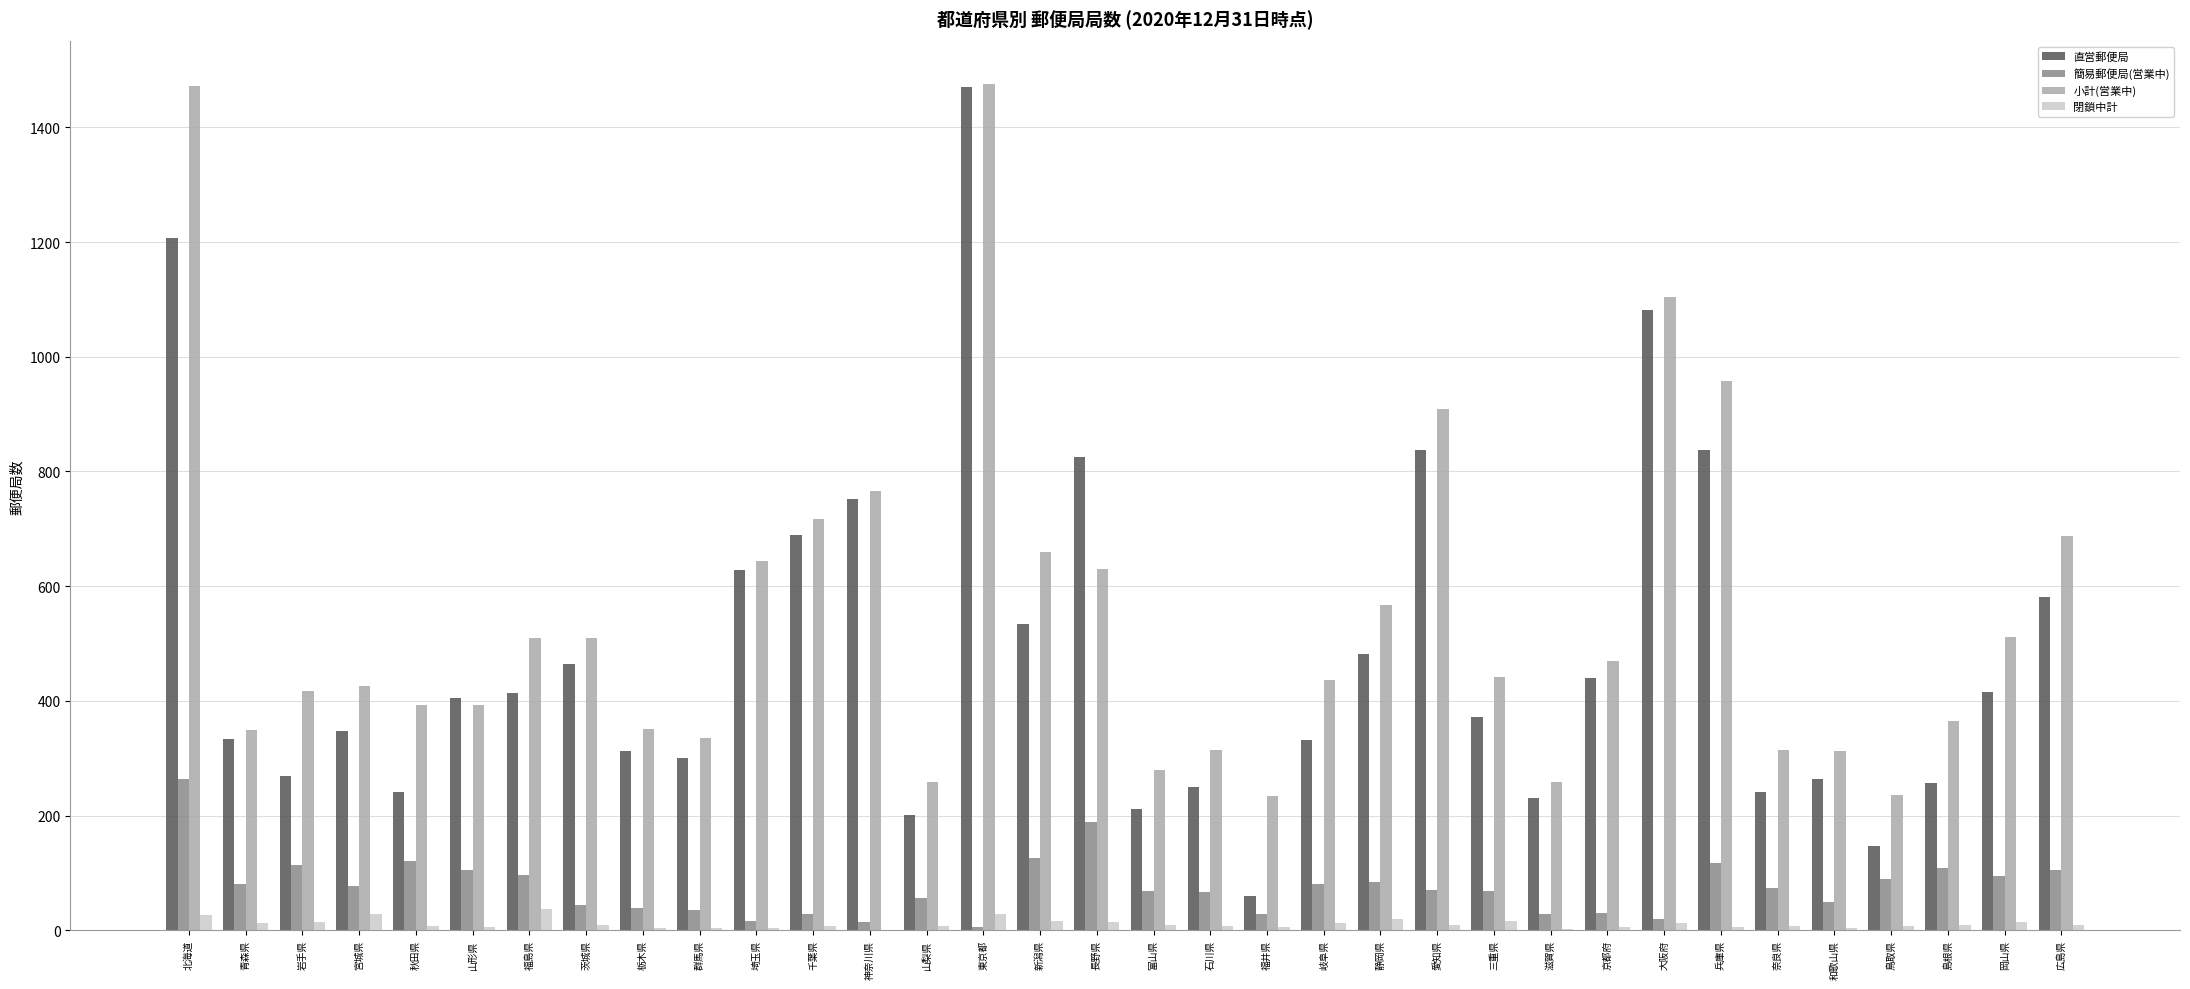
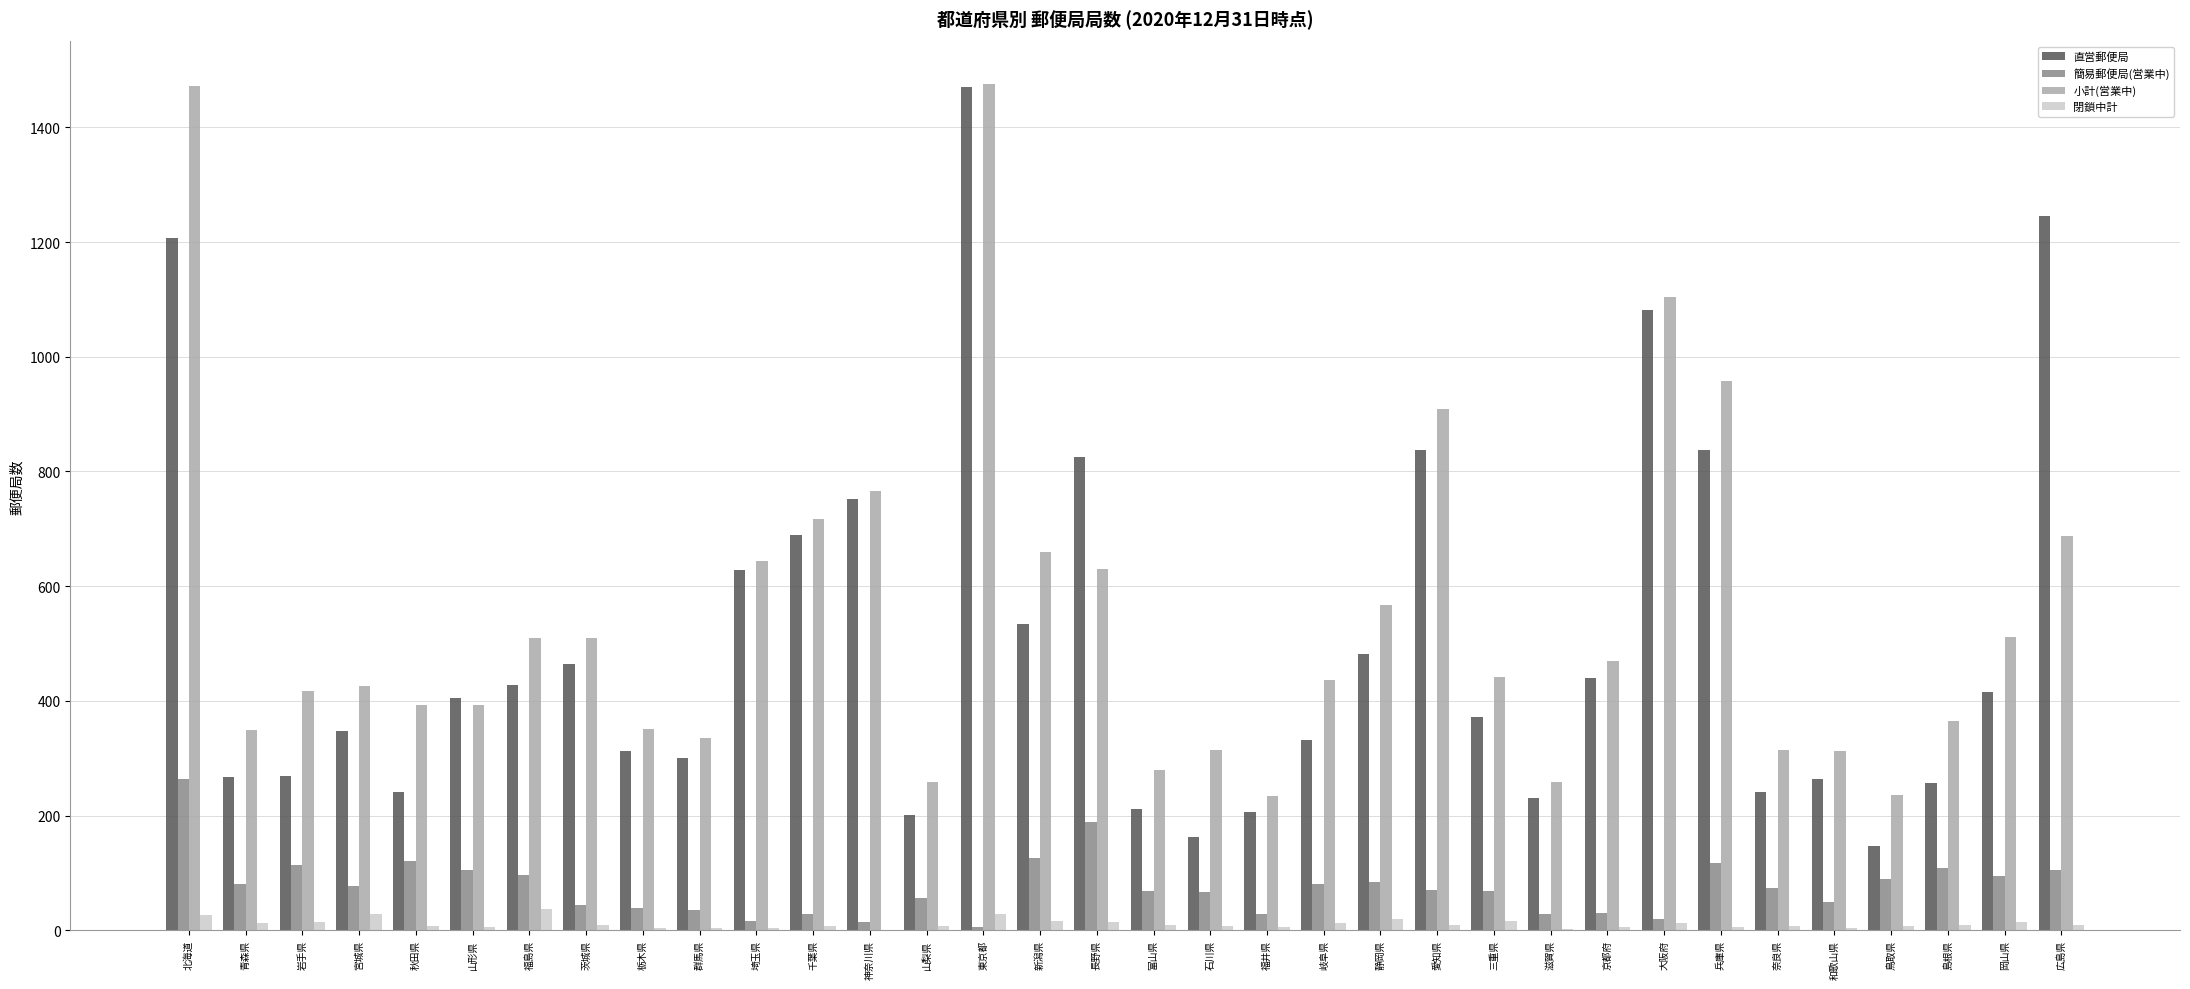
直営郵便局, 青森県: 330 -> 270
直営郵便局, 福島県: 410 -> 430
直営郵便局, 石川県: 250 -> 160
直営郵便局, 福井県: 60 -> 210
直営郵便局, 広島県: 580 -> 1250
